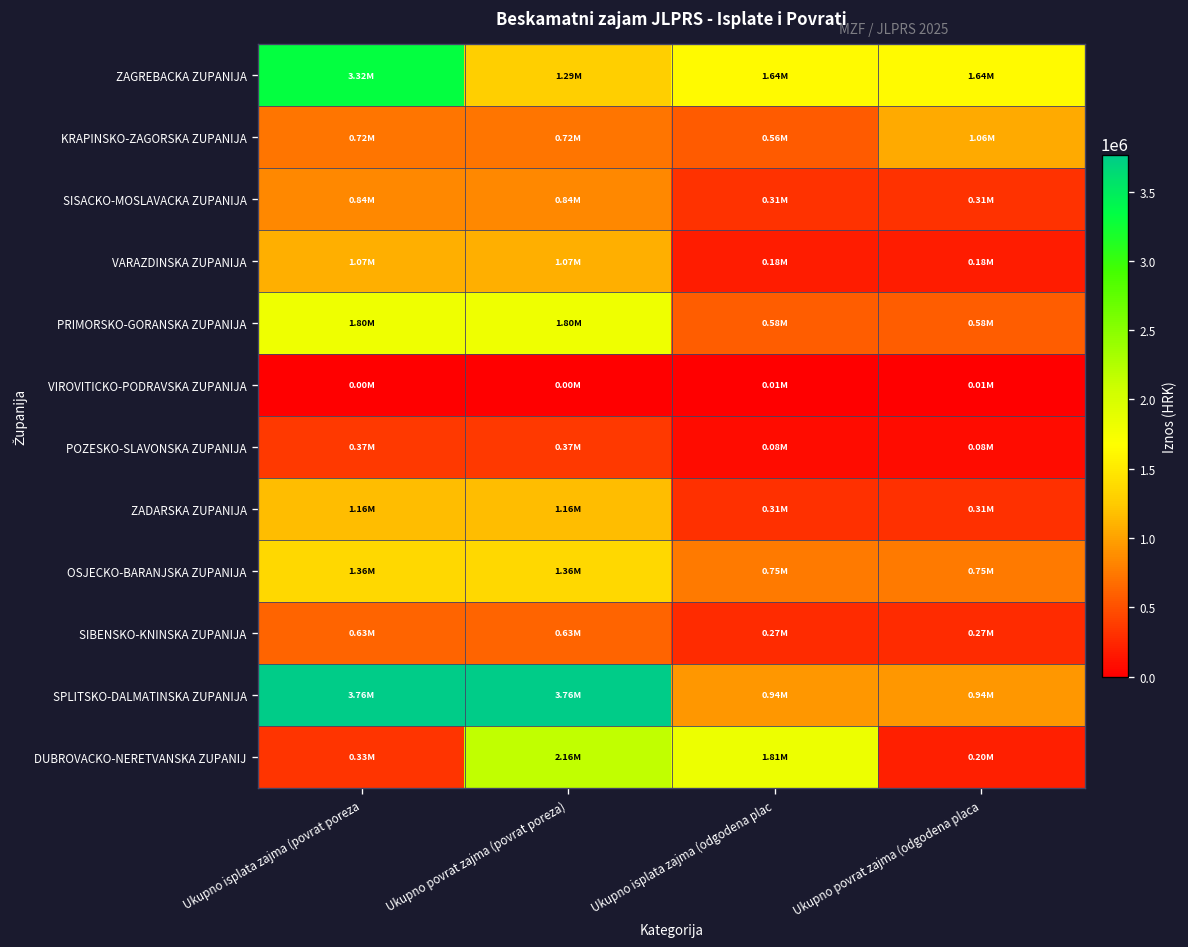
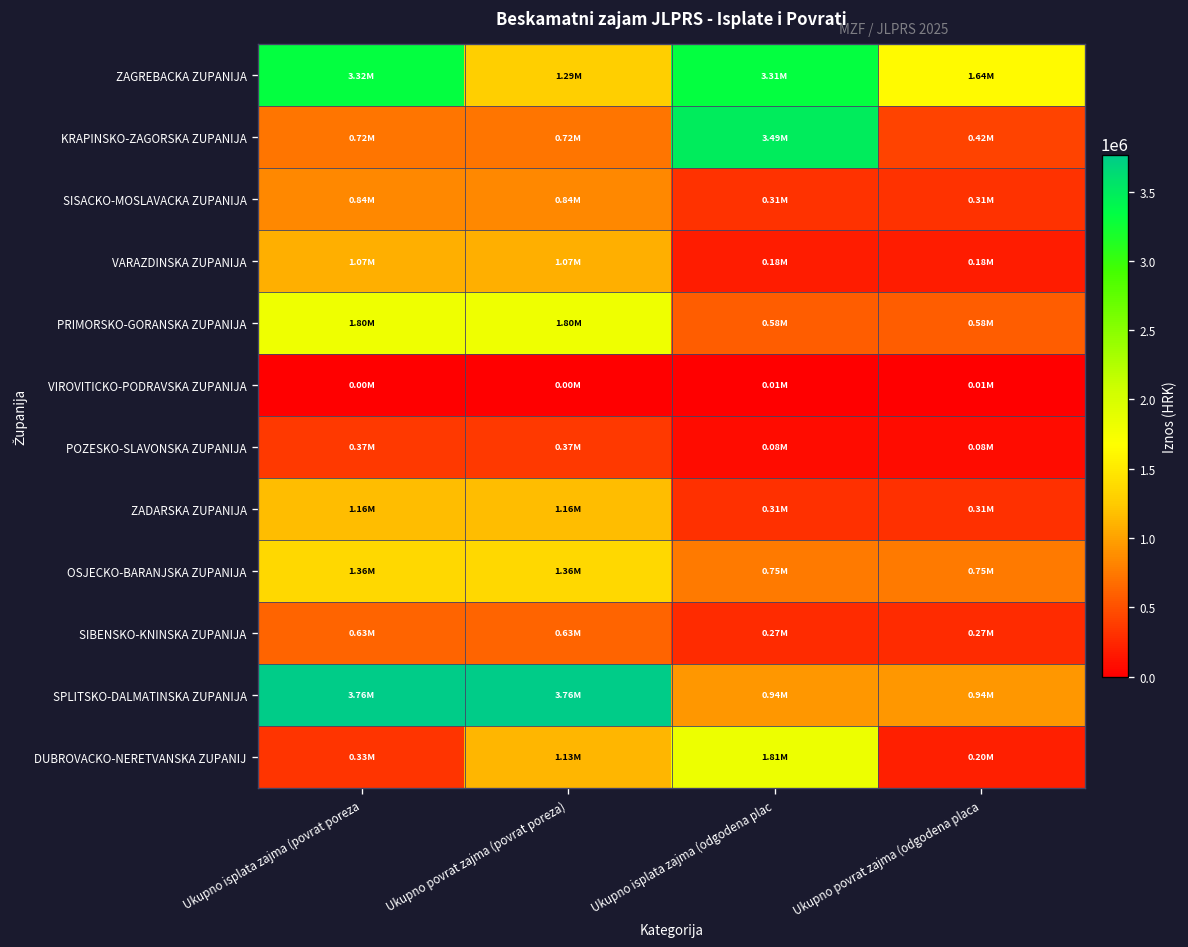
ZAGREBACKA ZUPANIJA, Ukupno isplata zajma (odgodena plac: 1.64M -> 3.31M
KRAPINSKO-ZAGORSKA ZUPANIJA, Ukupno isplata zajma (odgodena plac: 0.56M -> 3.49M
KRAPINSKO-ZAGORSKA ZUPANIJA, Ukupno povrat zajma (odgodena placa: 1.06M -> 0.42M
DUBROVACKO-NERETVANSKA ZUPANIJ, Ukupno povrat zajma (povrat poreza): 2.16M -> 1.13M
